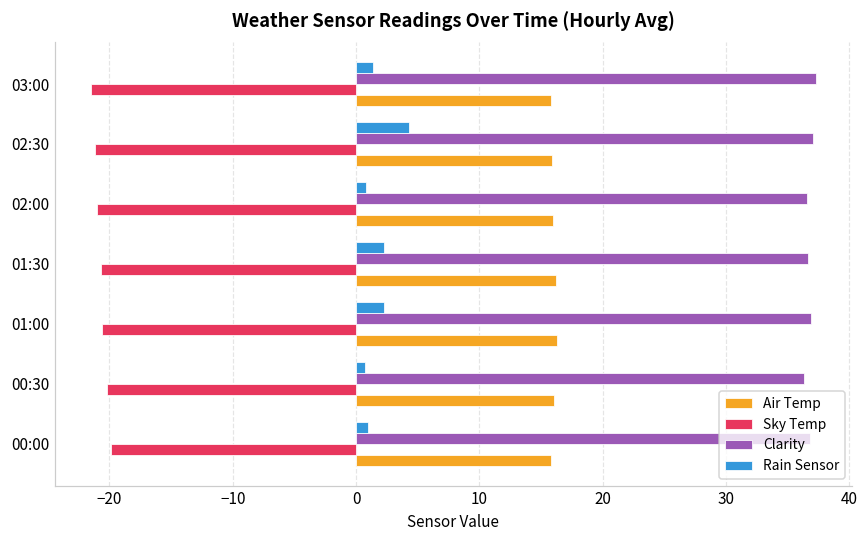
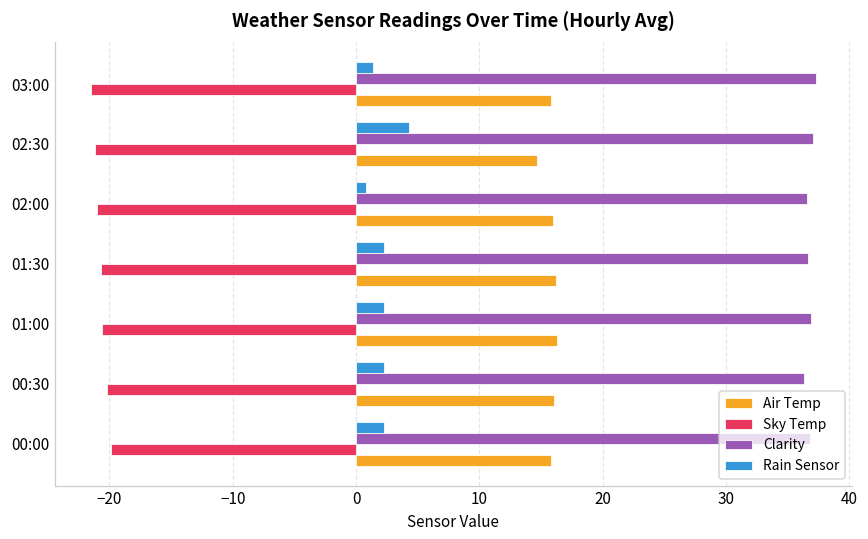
Air Temp, 02:30: 15.9 -> 14.7
Rain Sensor, 00:30: 0.7 -> 2.3
Rain Sensor, 00:00: 1.0 -> 2.3
